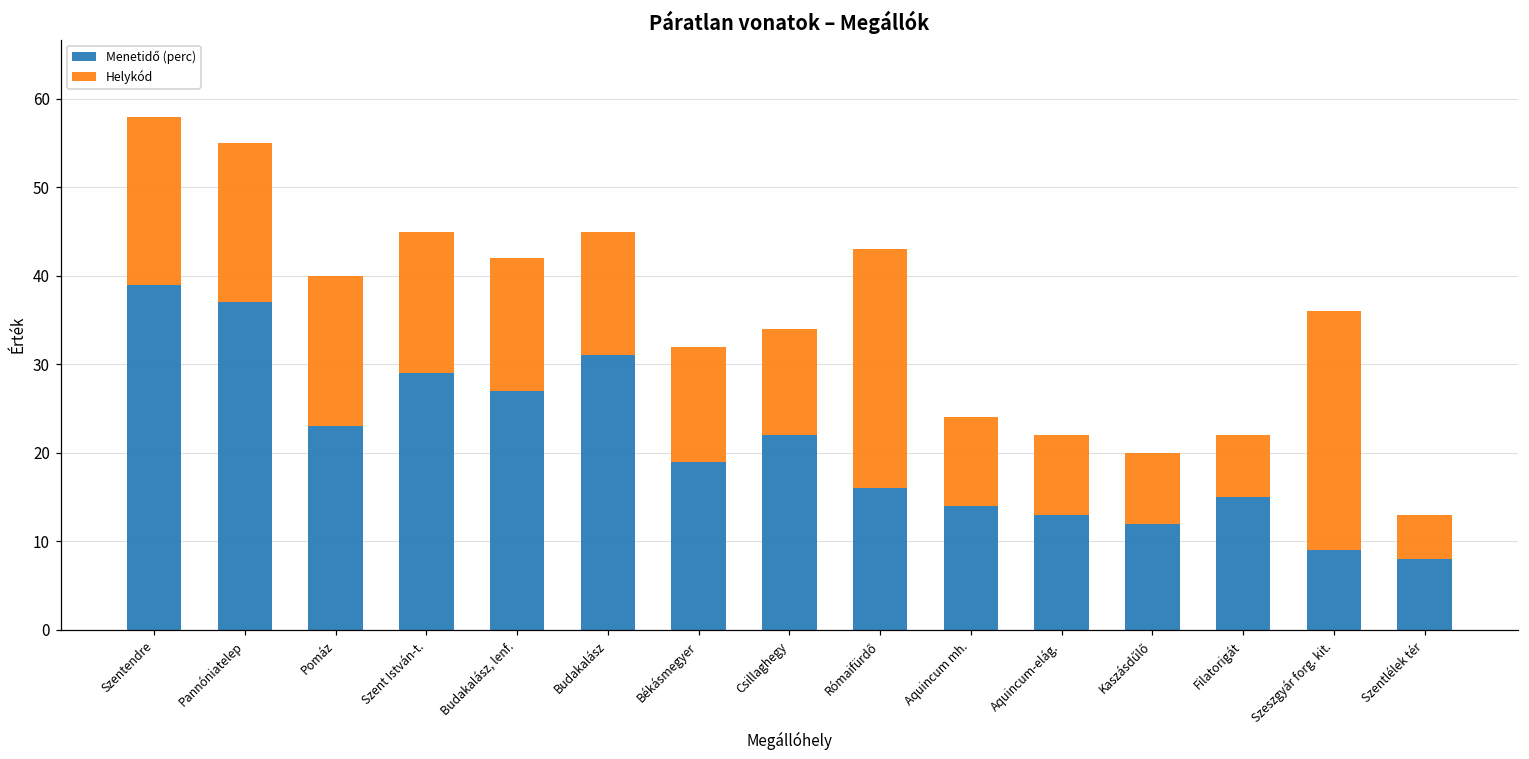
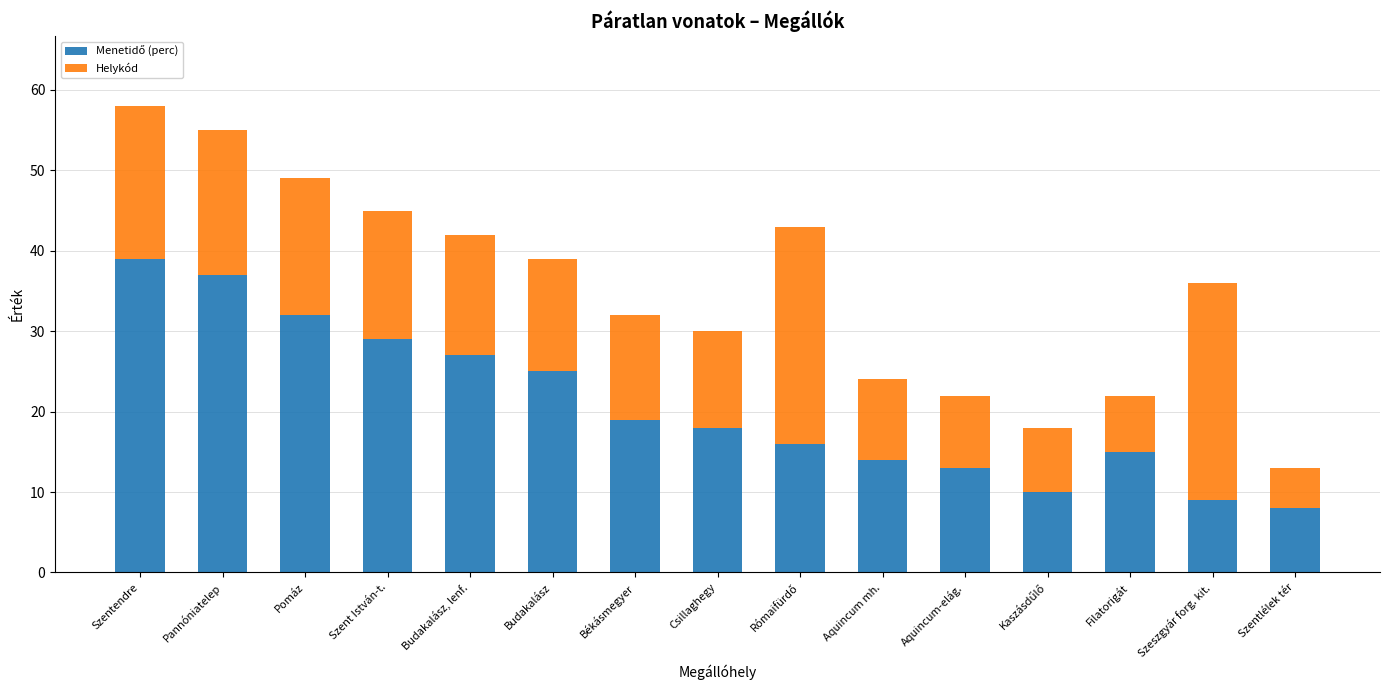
Menetidő (perc), Pomáz: 23 -> 32
Menetidő (perc), Budakalász: 31 -> 25
Menetidő (perc), Csillaghegy: 22 -> 18
Menetidő (perc), Kaszásdűlő: 12 -> 10
